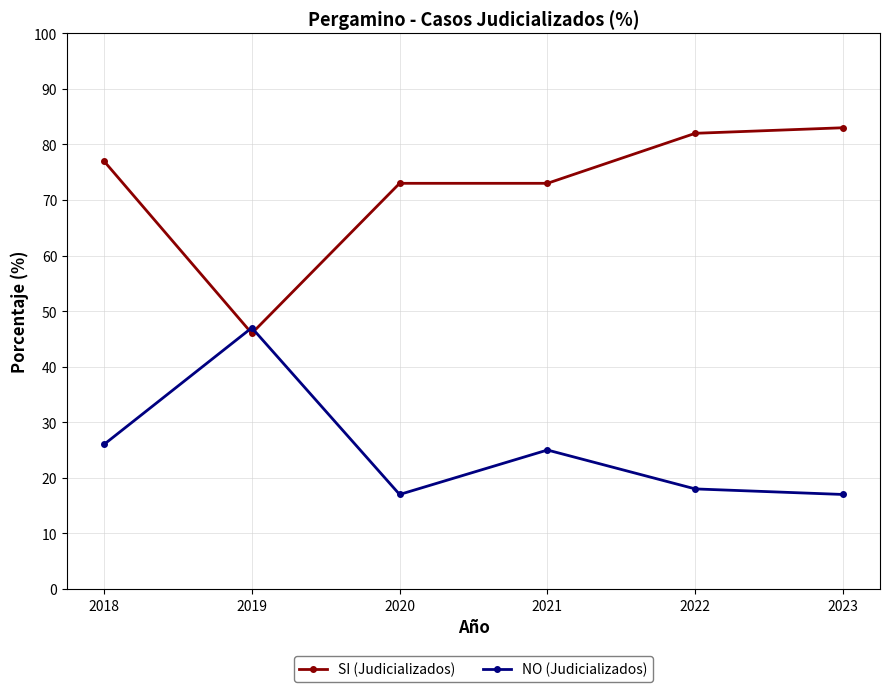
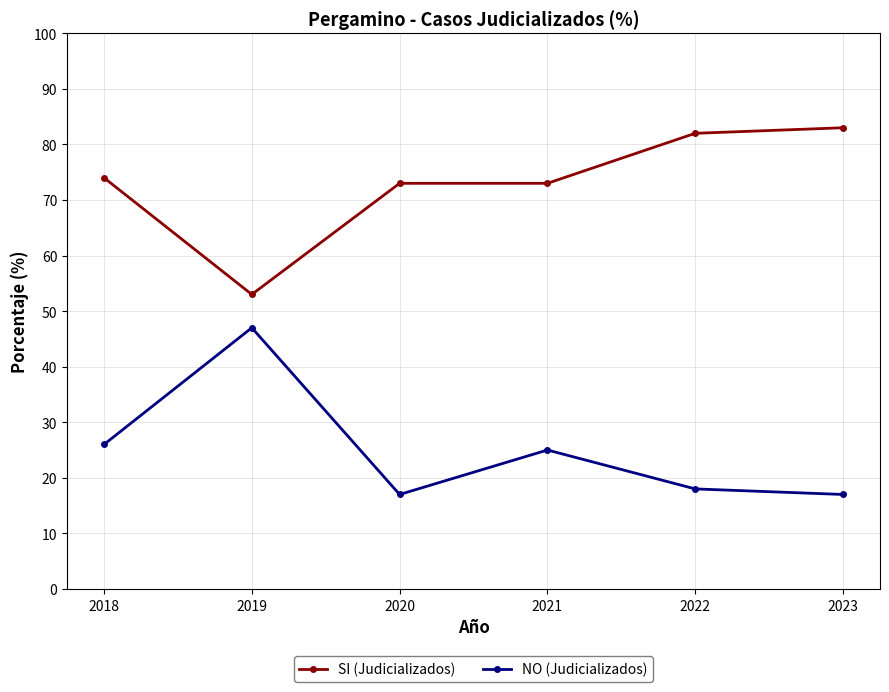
SI (Judicializados), 2018: 77 -> 74
SI (Judicializados), 2019: 46 -> 53
